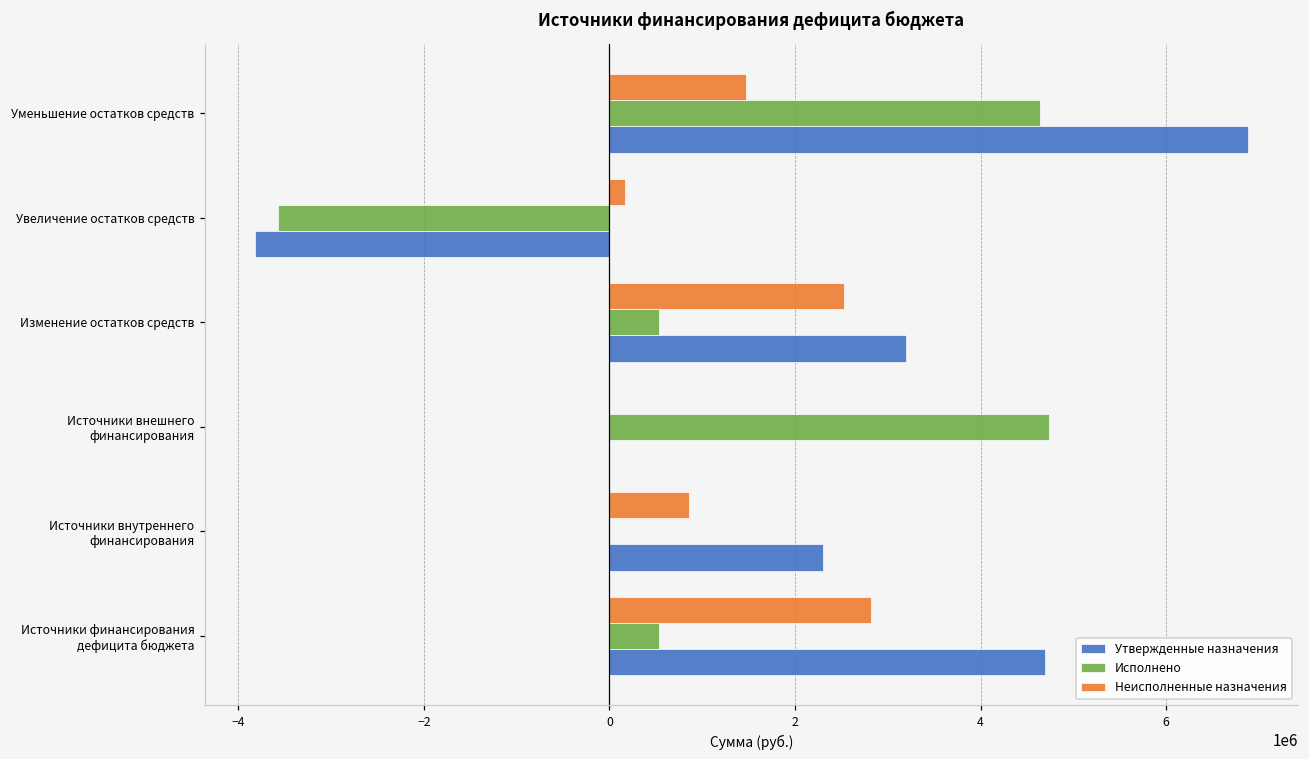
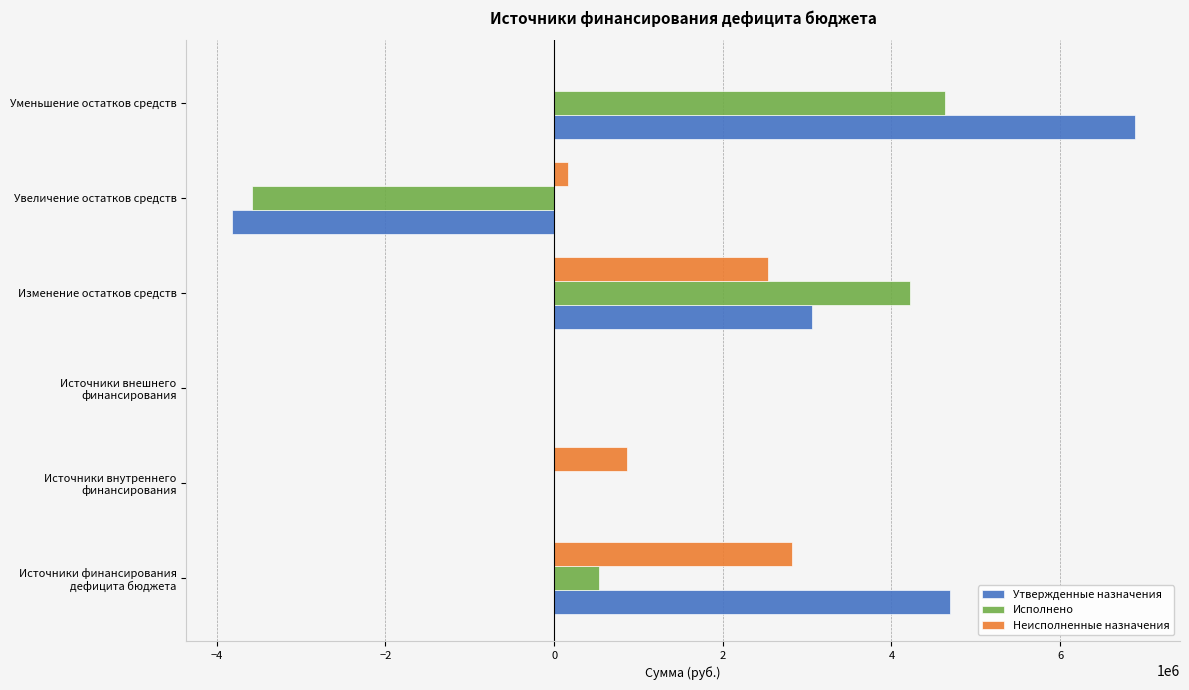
Неисполненные назначения, Уменьшение остатков средств: 1500000 -> 0
Исполнено, Изменение остатков средств: 500000 -> 4200000
Утвержденные назначения, Изменение остатков средств: 3200000 -> 3100000
Исполнено, Источники внешнего финансирования: 4700000 -> 0
Утвержденные назначения, Источники внутреннего финансирования: 2300000 -> 0
